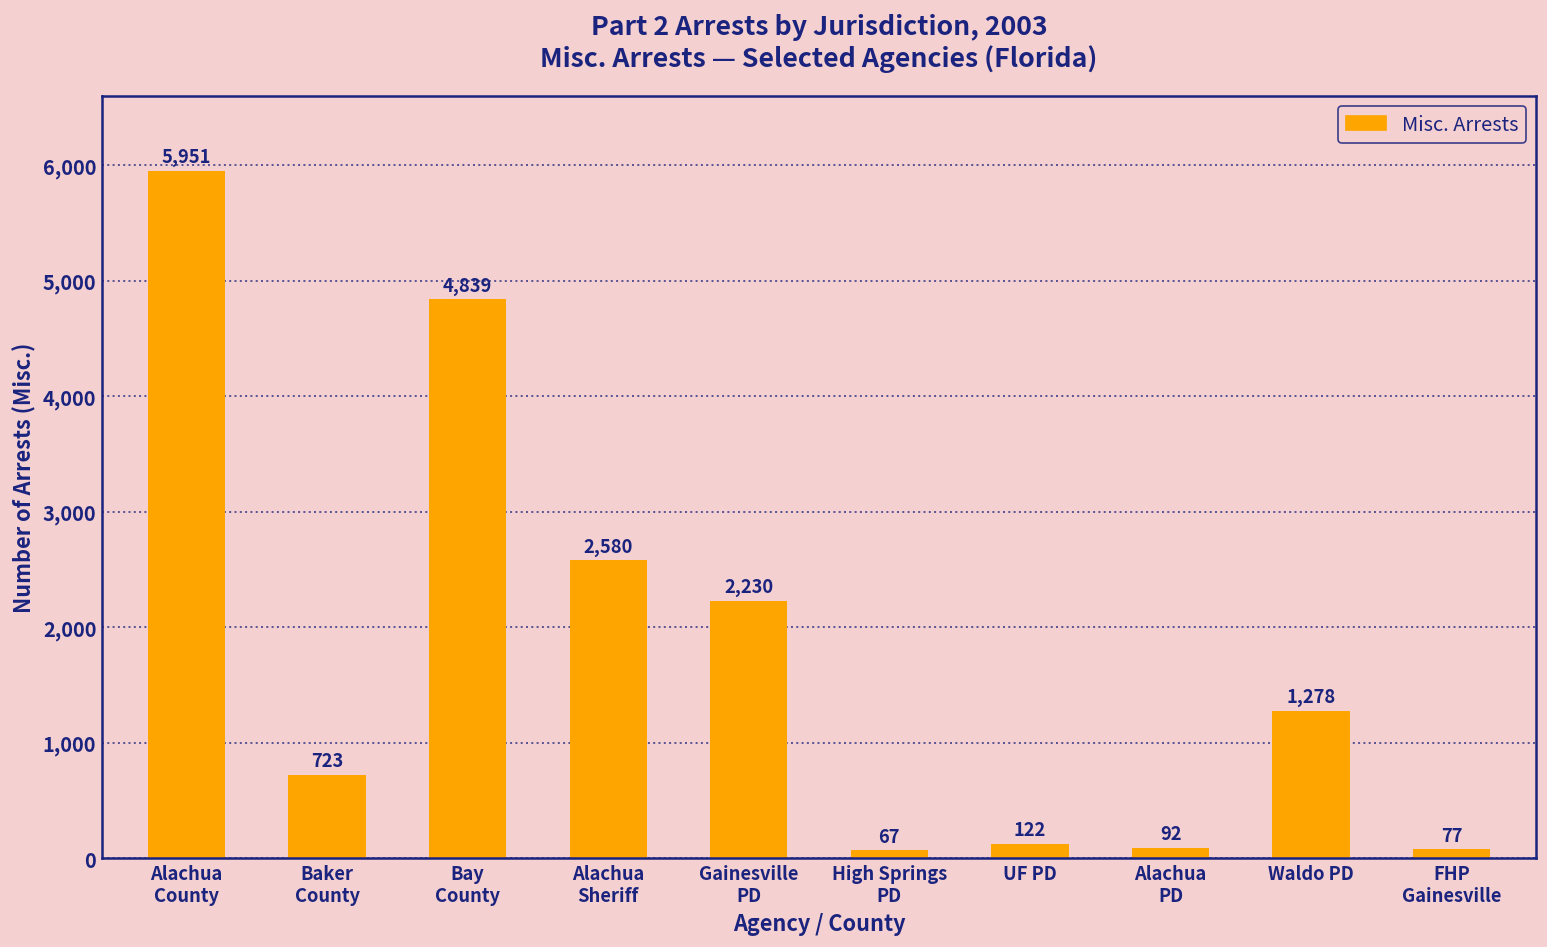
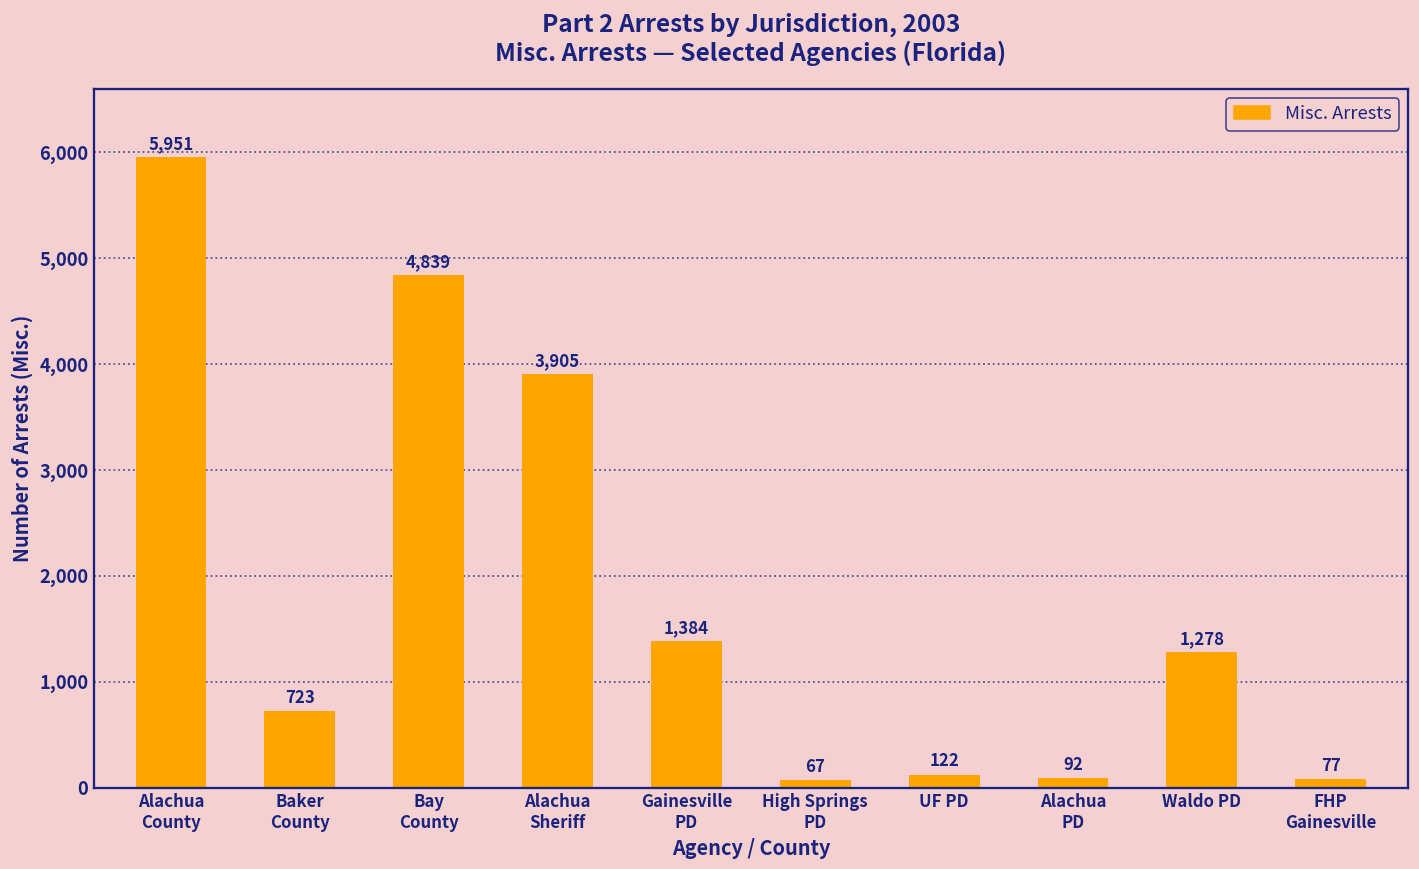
Alachua Sheriff: 2,580 -> 3,905
Gainesville PD: 2,230 -> 1,384
